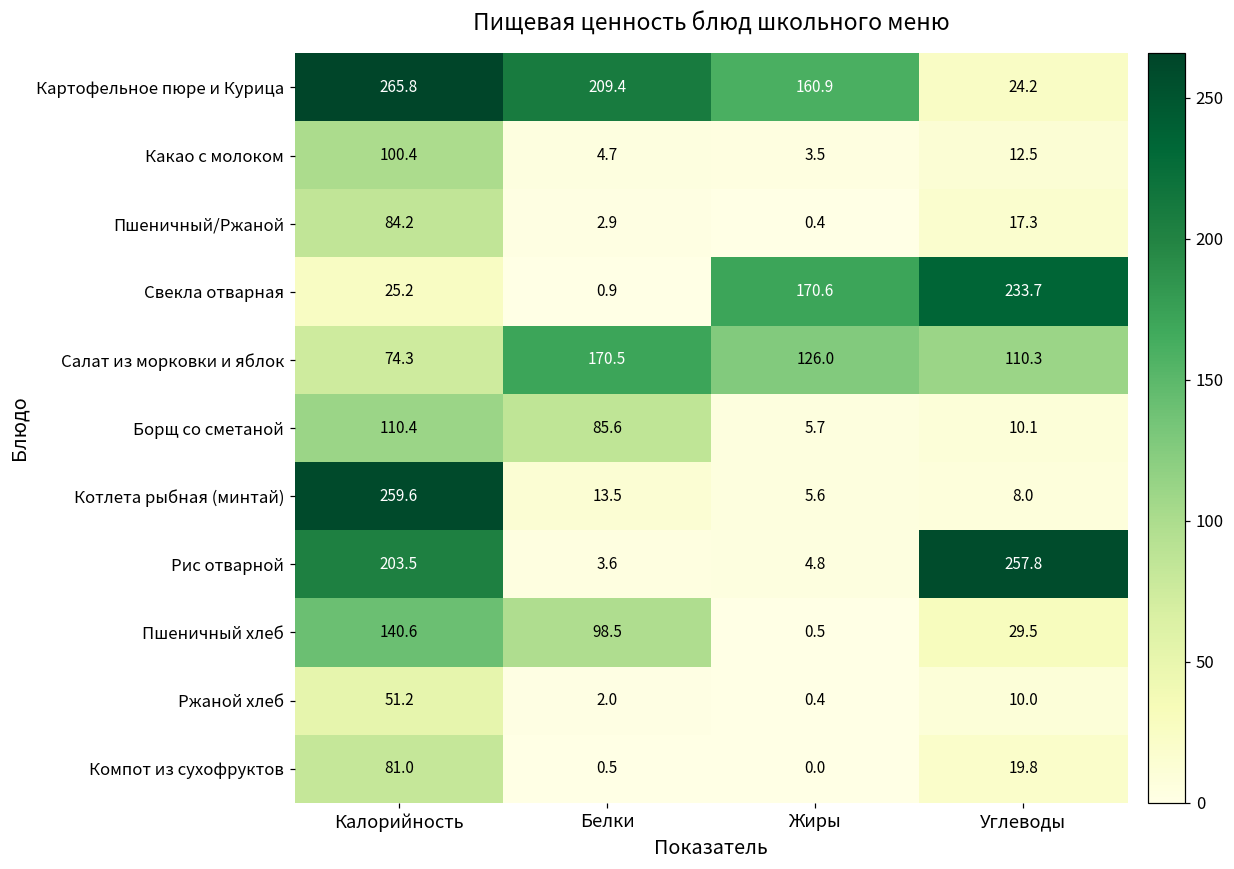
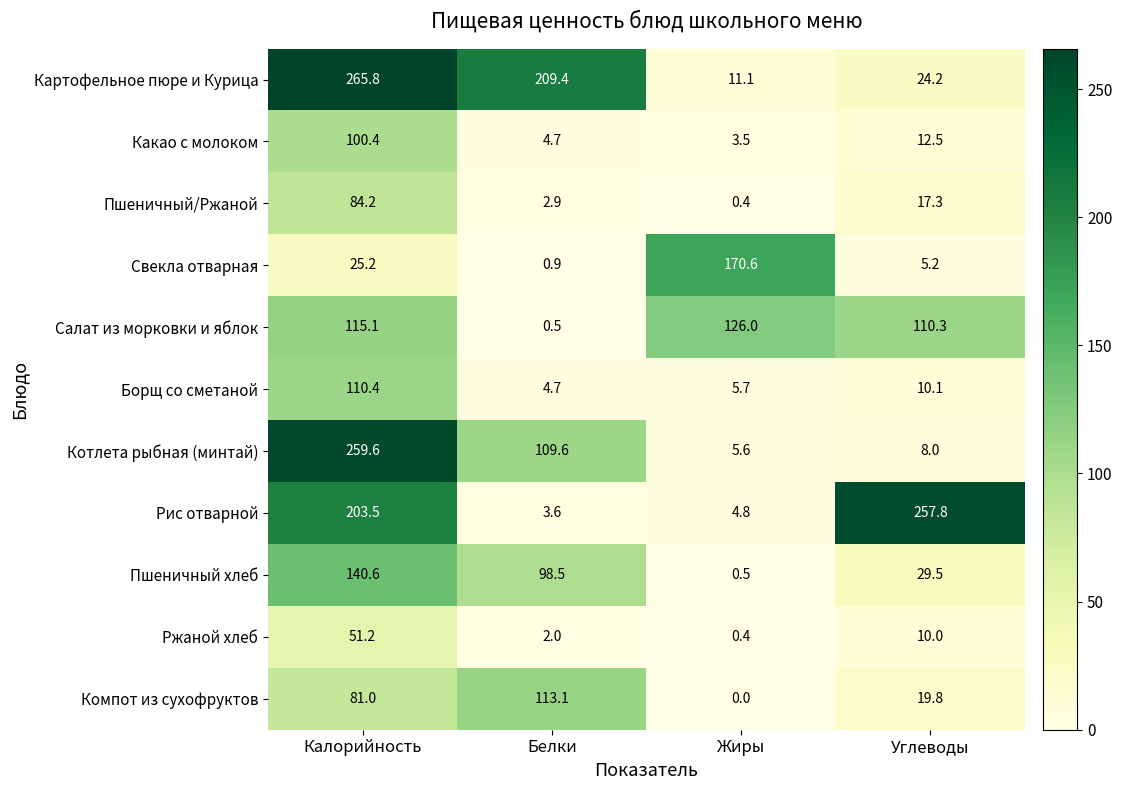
Картофельное пюре и Курица, Жиры: 160.9 -> 11.1
Свекла отварная, Углеводы: 233.7 -> 5.2
Салат из морковки и яблок, Калорийность: 74.3 -> 115.1
Салат из морковки и яблок, Белки: 170.5 -> 0.5
Борщ со сметаной, Белки: 85.6 -> 4.7
Котлета рыбная (минтай), Белки: 13.5 -> 109.6
Компот из сухофруктов, Белки: 0.5 -> 113.1
